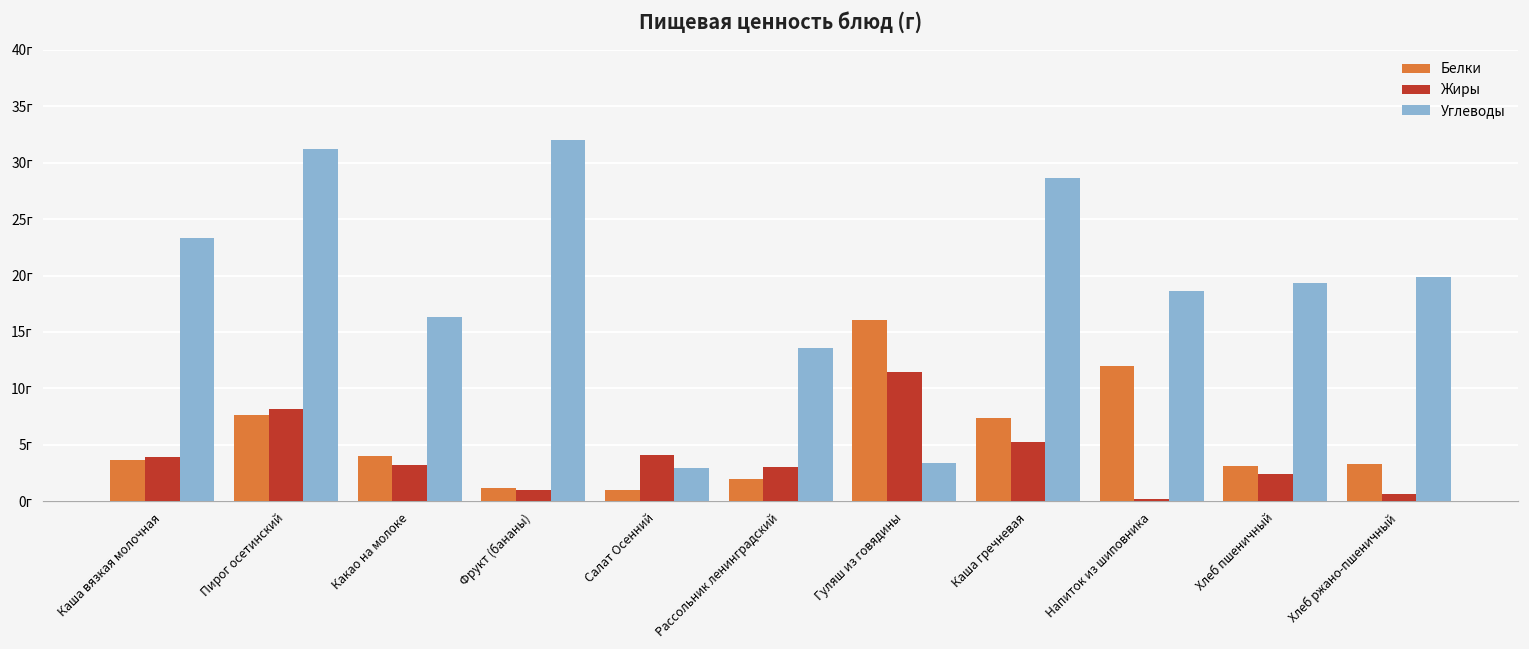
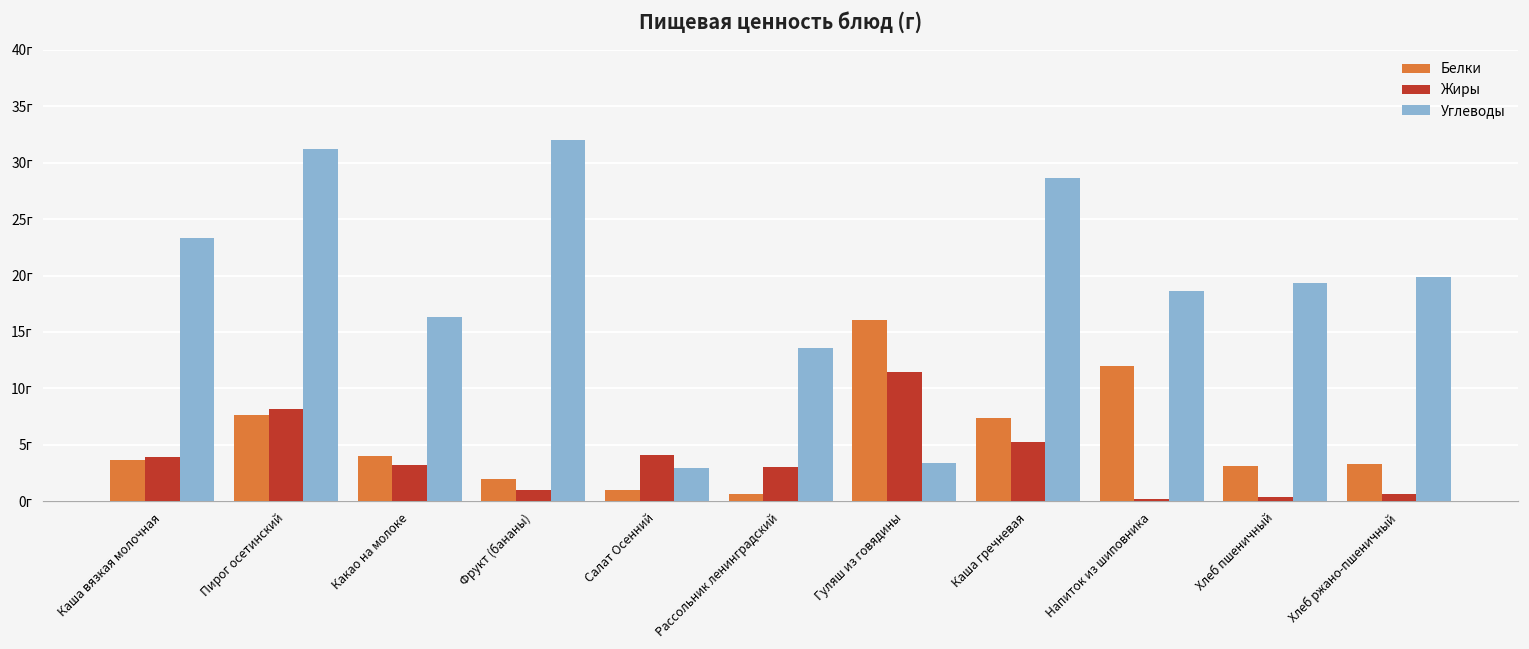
Белки, Фрукт (бананы): 1.2г -> 2.0г
Белки, Рассольник ленинградский: 2.0г -> 0.7г
Жиры, Хлеб пшеничный: 2.4г -> 0.4г
